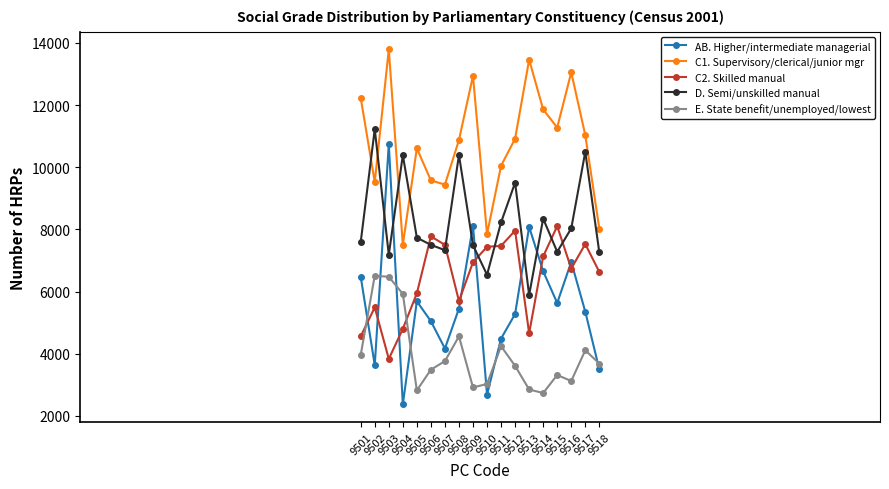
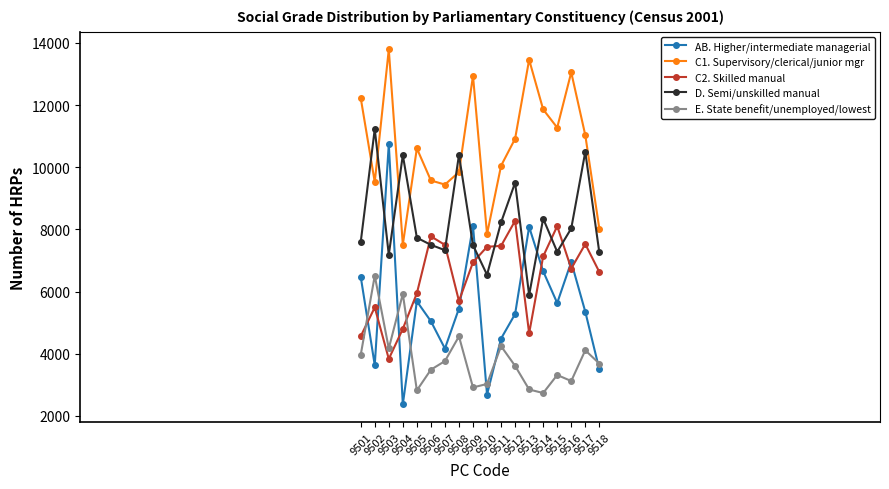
E. State benefit/unemployed/lowest, 9503: 6500 -> 4200
C1. Supervisory/clerical/junior mgr, 9508: 10900 -> 9800
C2. Skilled manual, 9512: 8000 -> 8300
